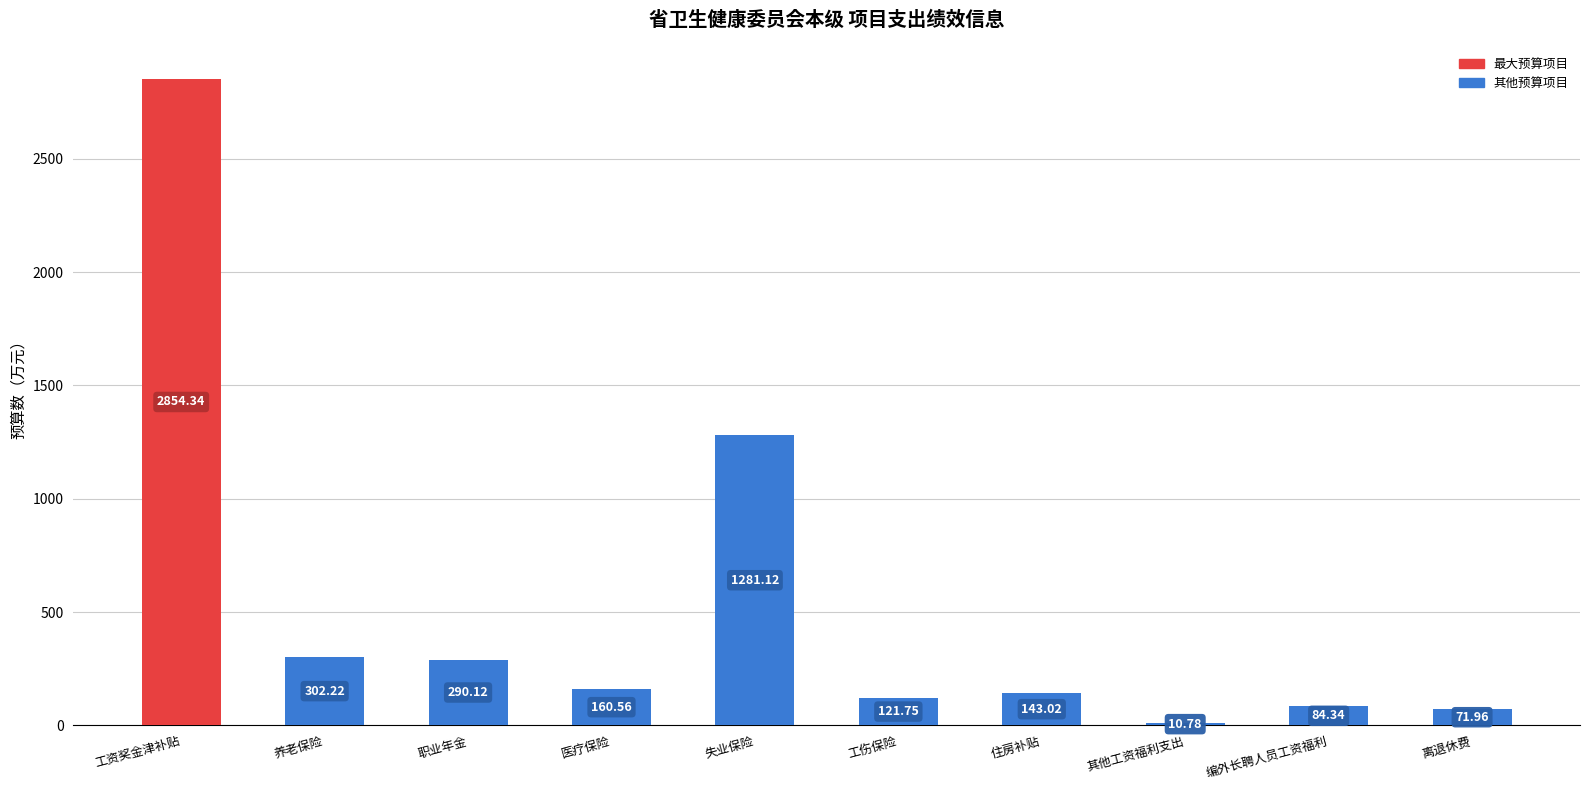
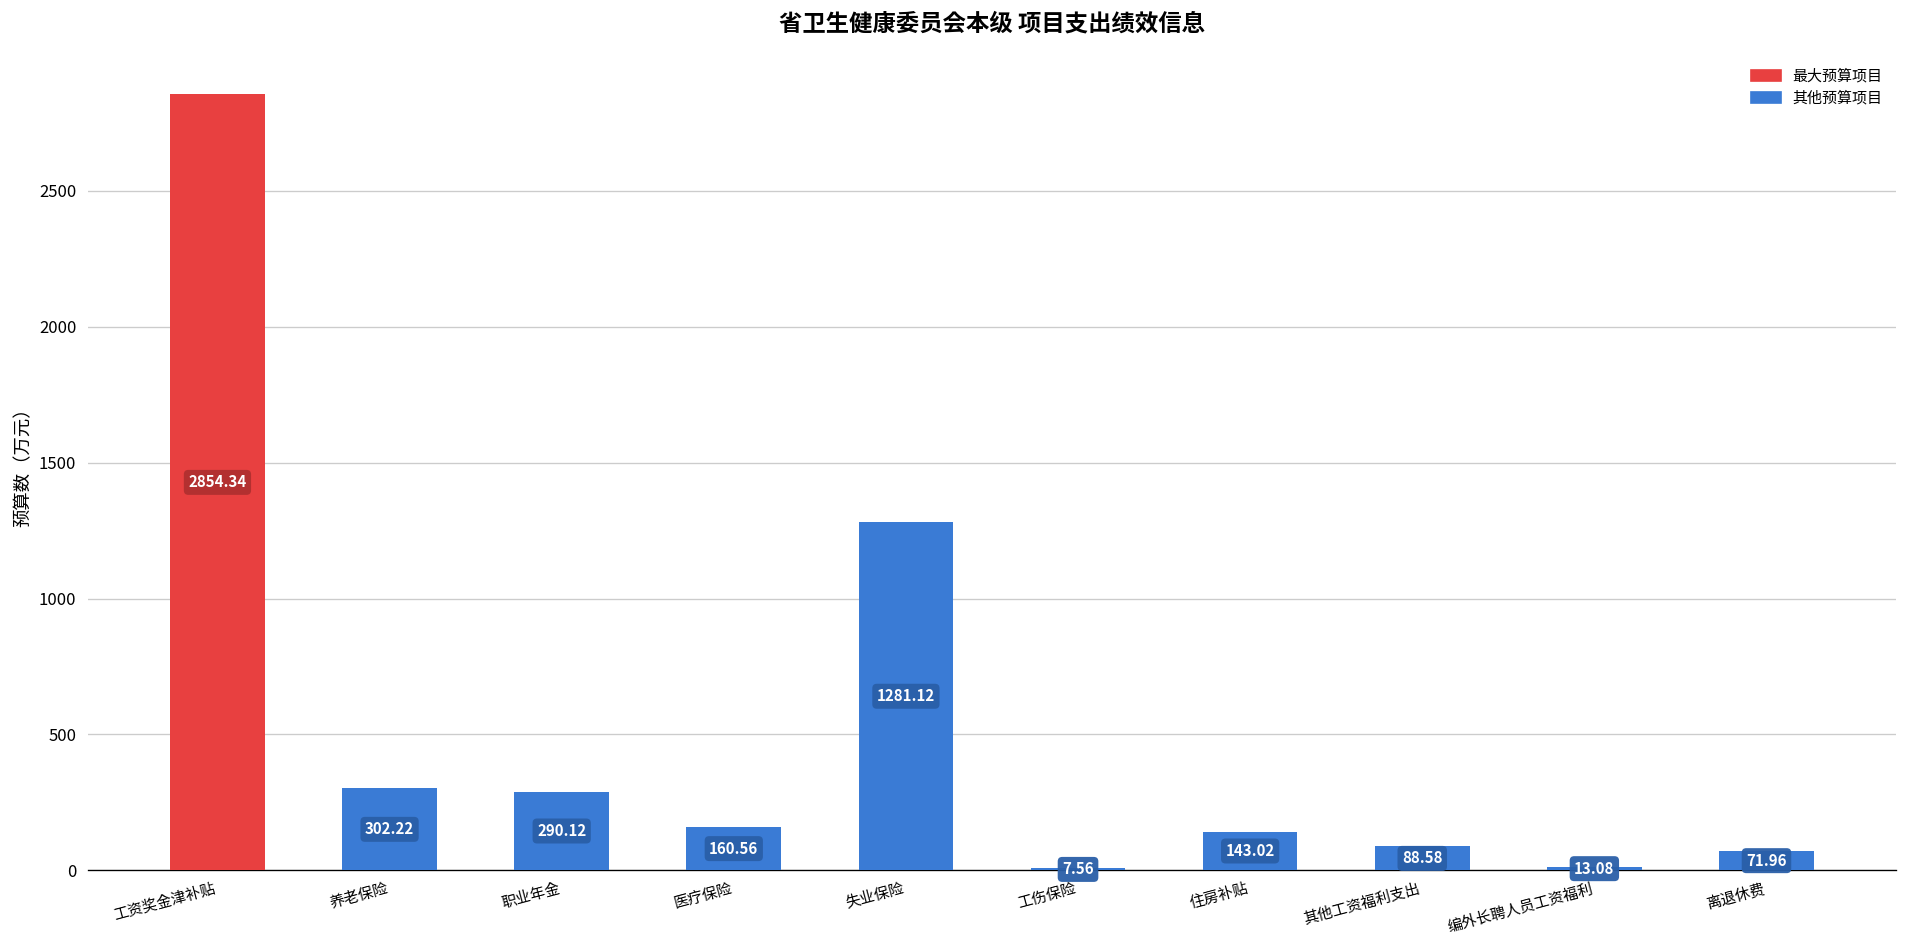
工伤保险: 121.75 -> 7.56
其他工资福利支出: 10.78 -> 88.58
编外长聘人员工资福利: 84.34 -> 13.08
